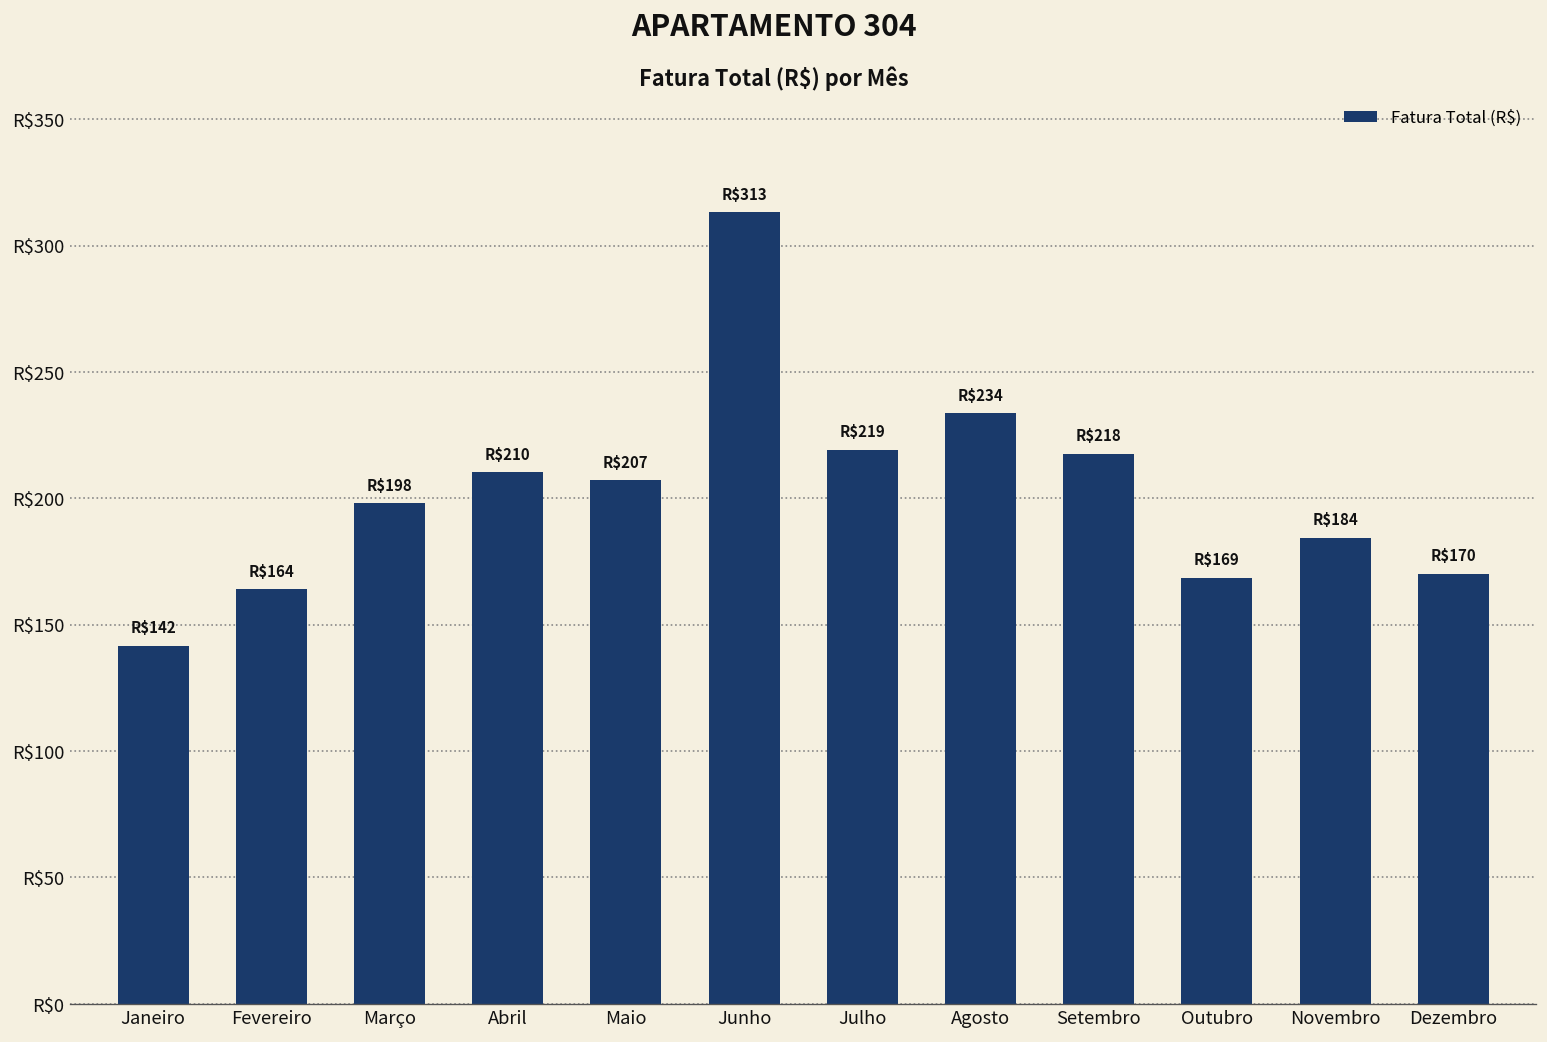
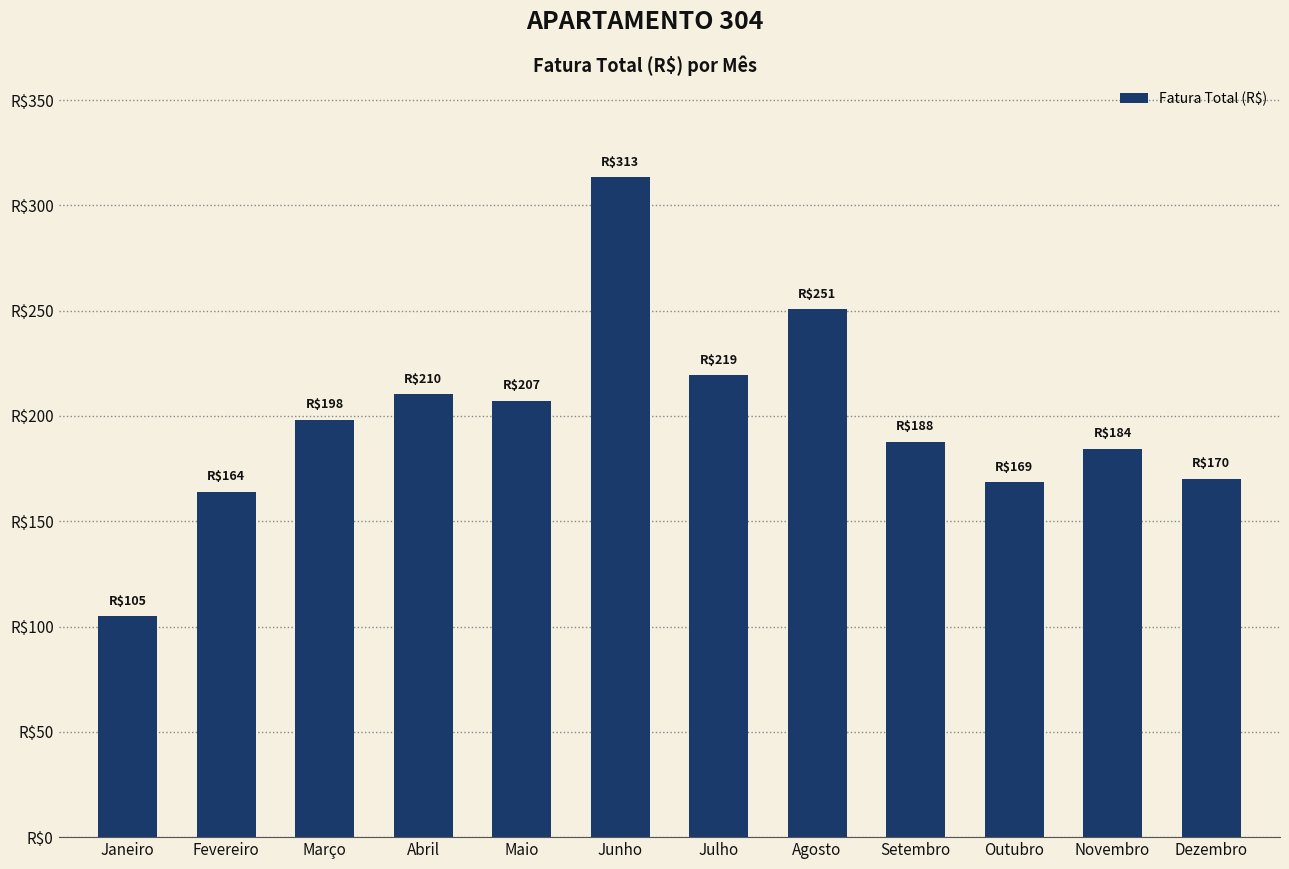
Janeiro: $142 -> $105
Agosto: $234 -> $251
Setembro: $218 -> $188
